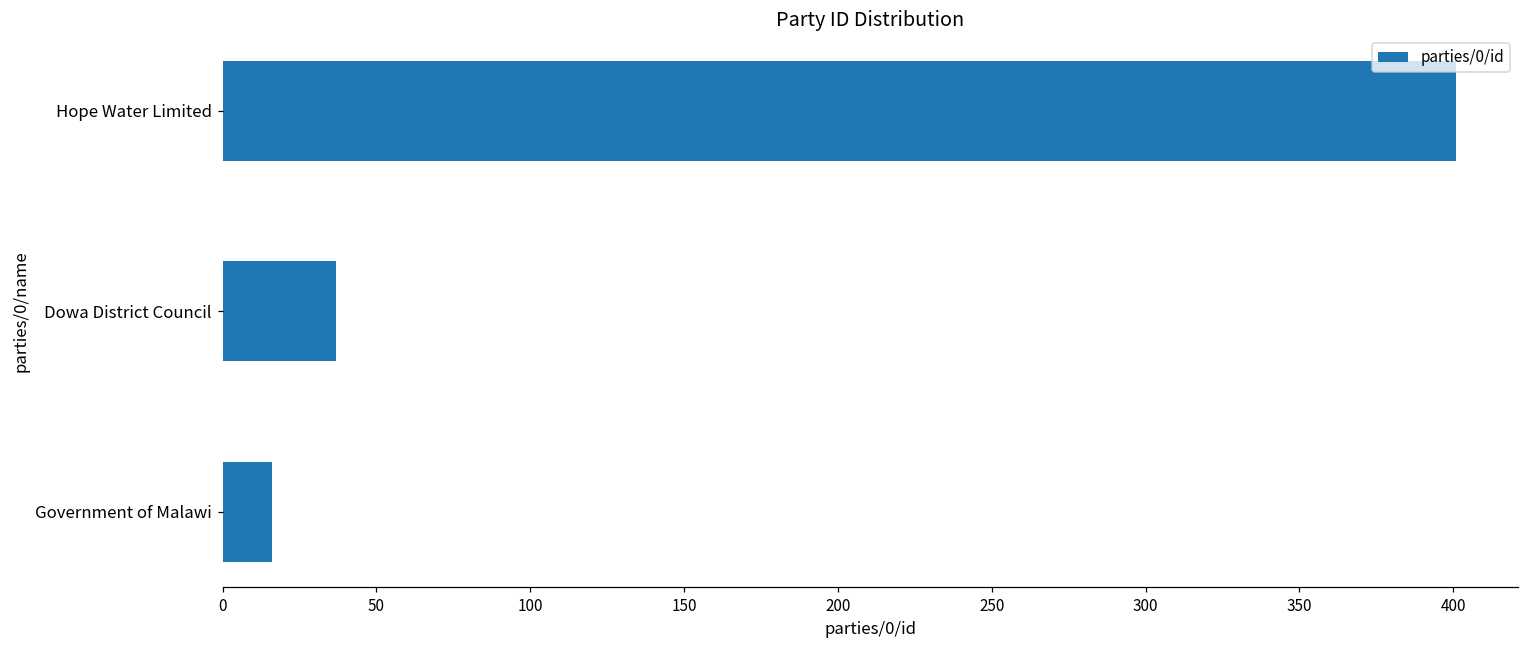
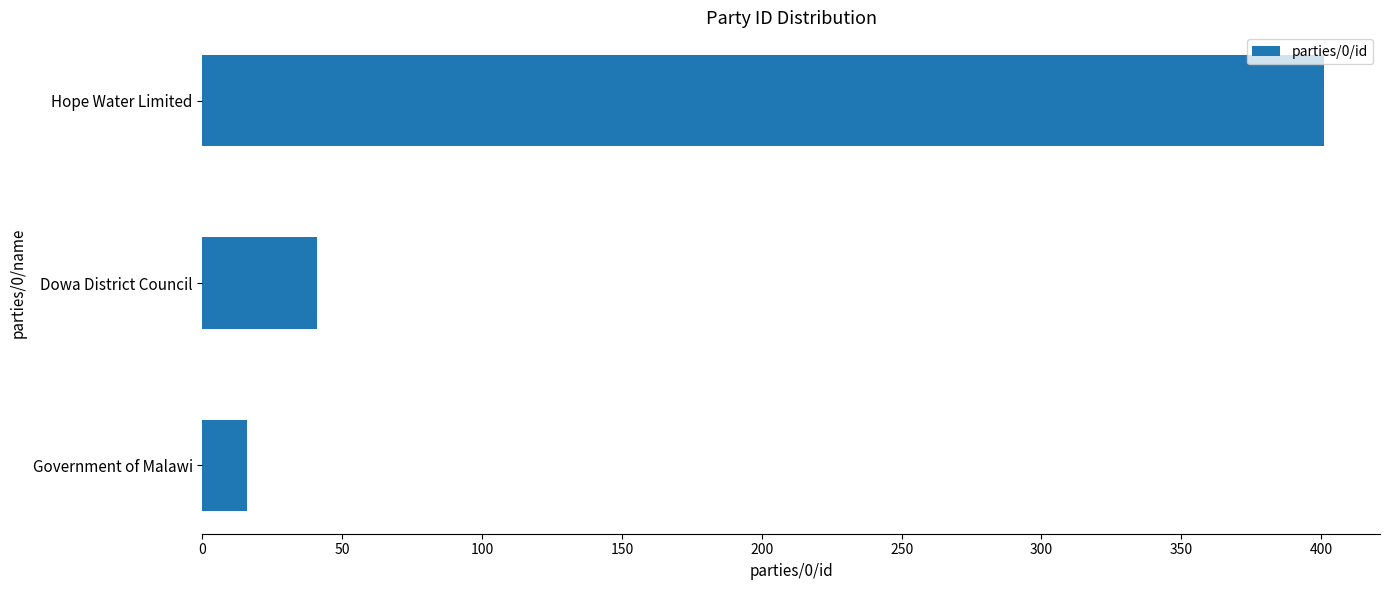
Dowa District Council: 37 -> 41
